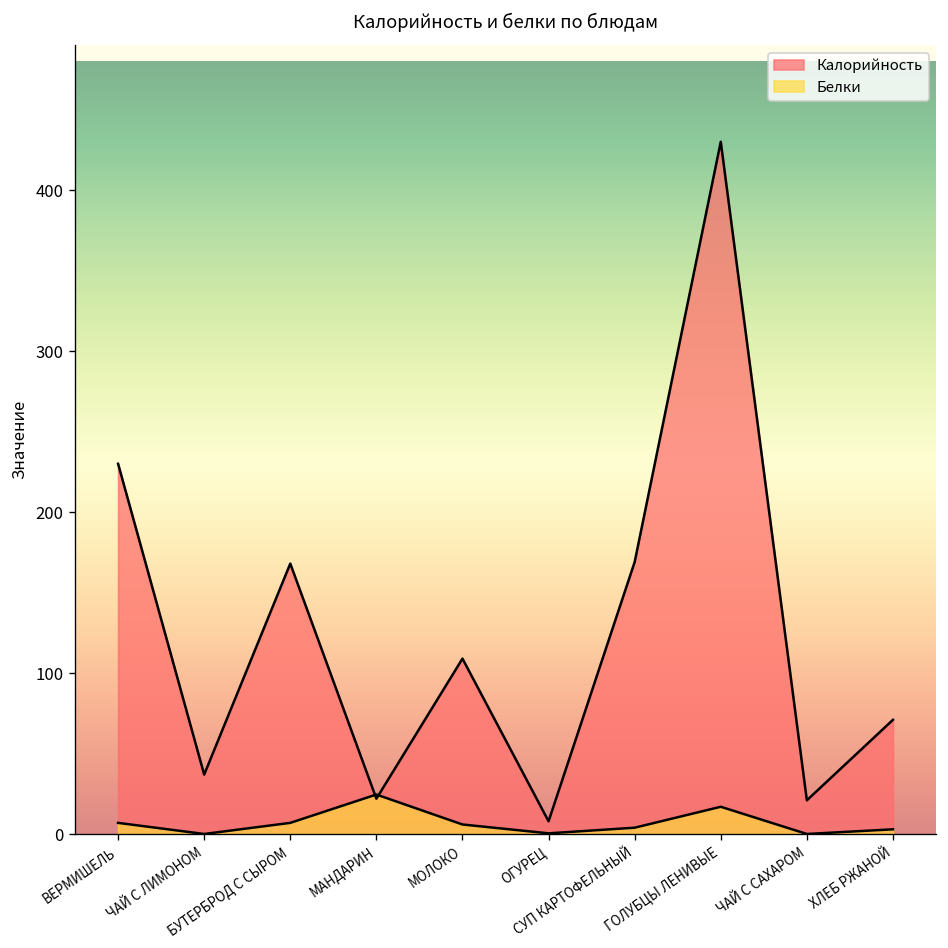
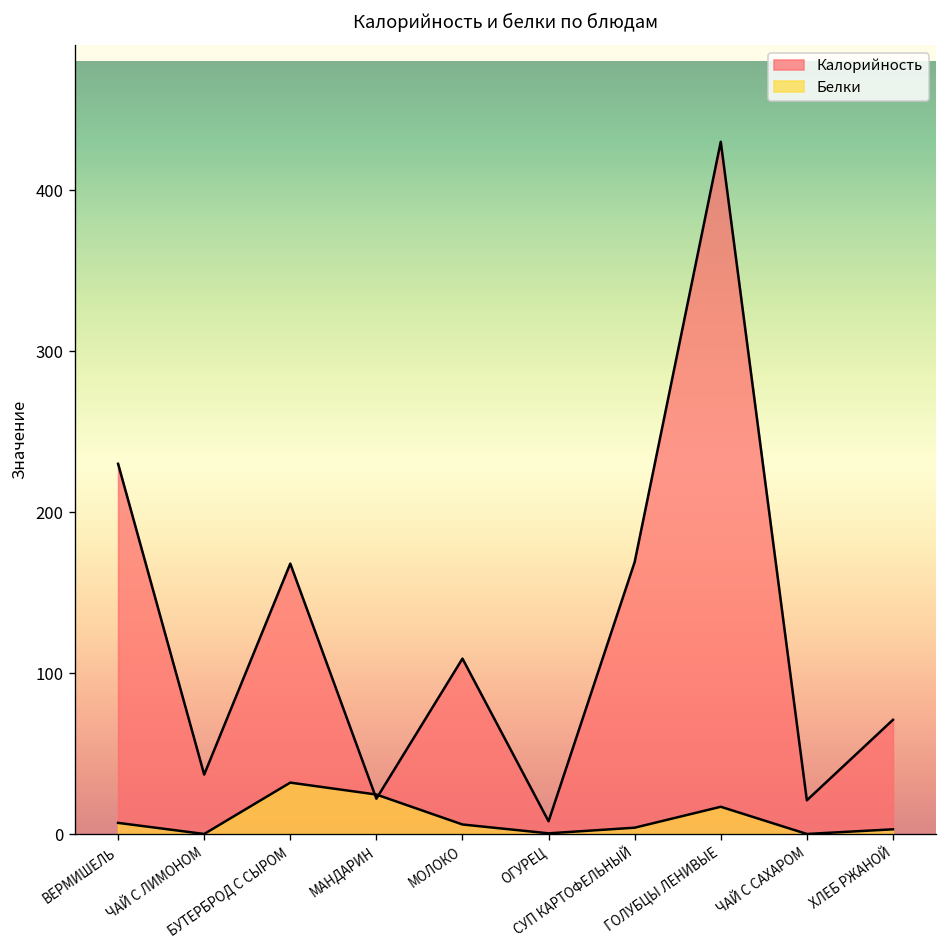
Белки, БУТЕРБРОД С СЫРОМ: 7 -> 32
